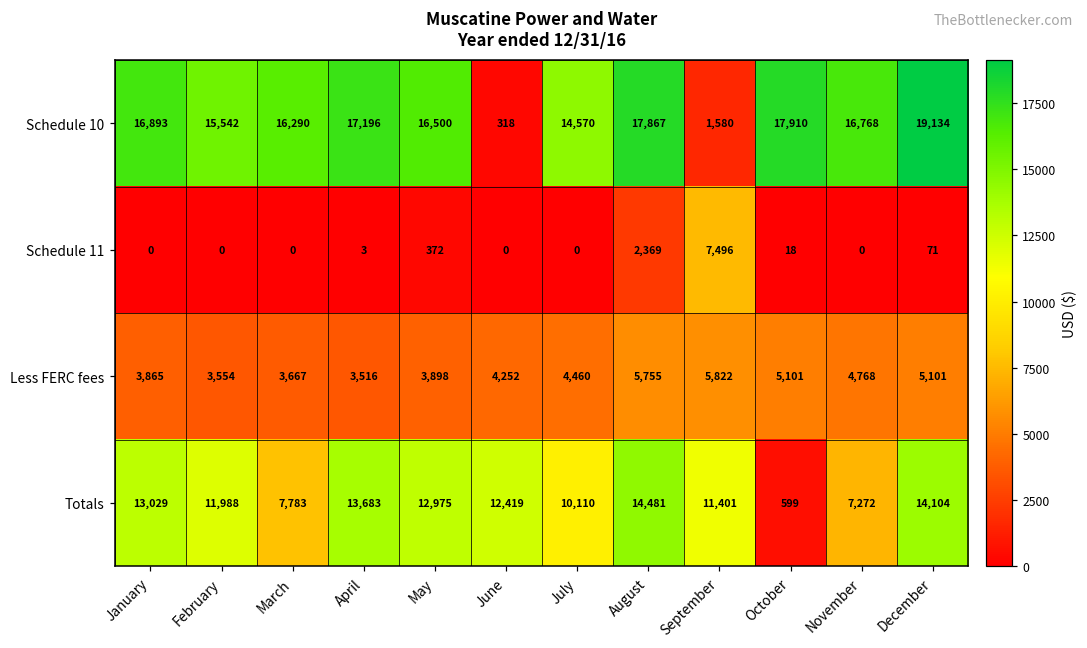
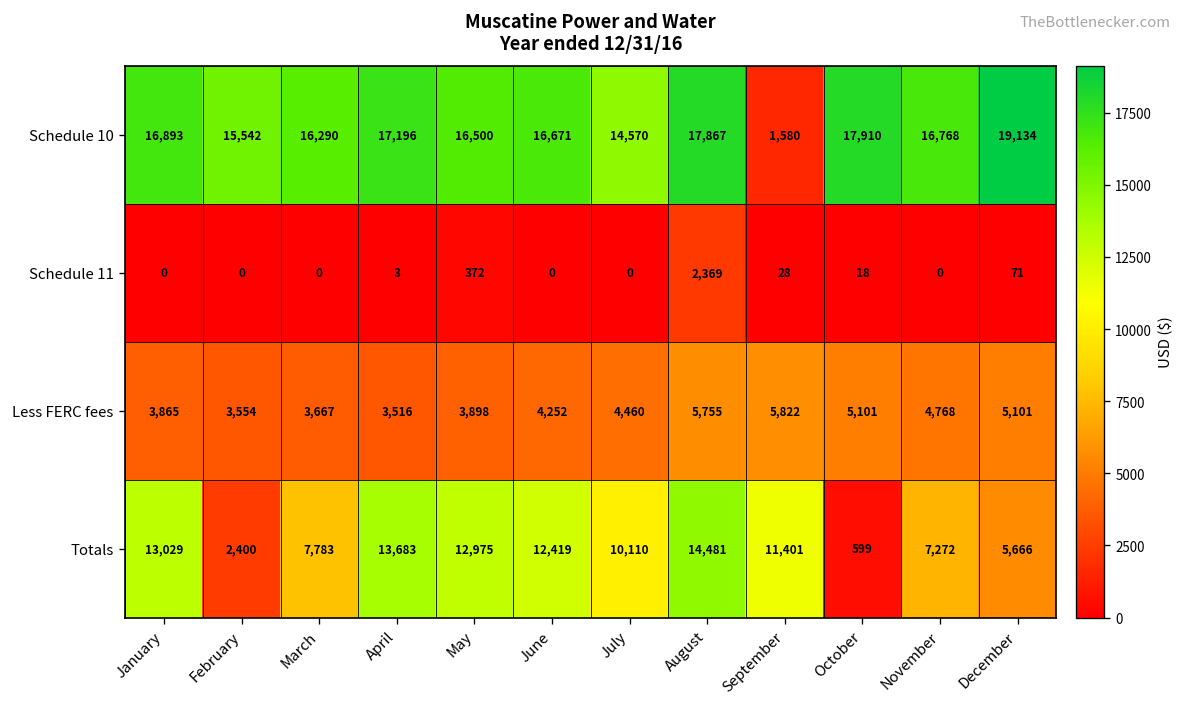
Schedule 10, June: 318 -> 16,671
Schedule 11, September: 7,496 -> 28
Totals, February: 11,988 -> 2,400
Totals, December: 14,104 -> 5,666
